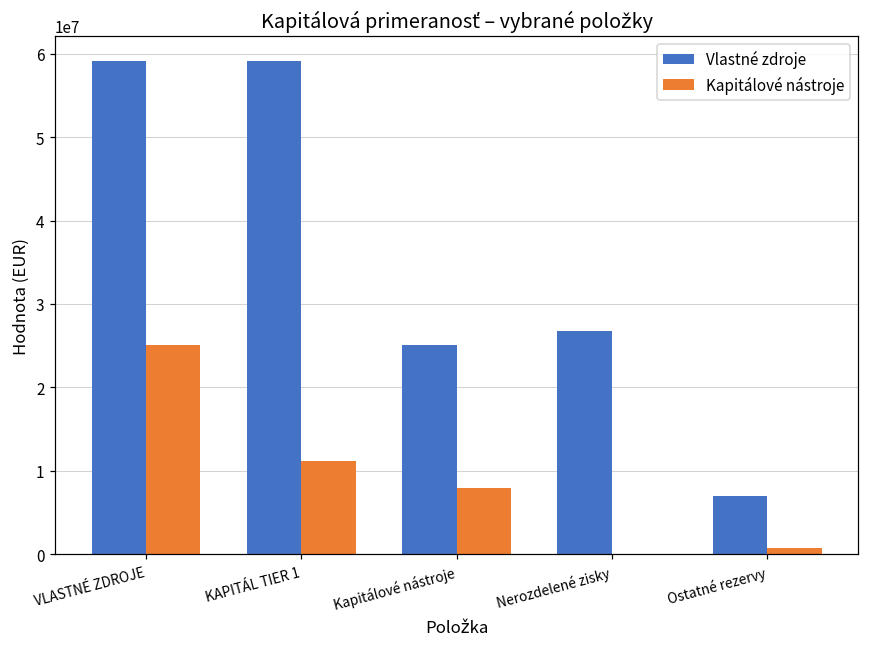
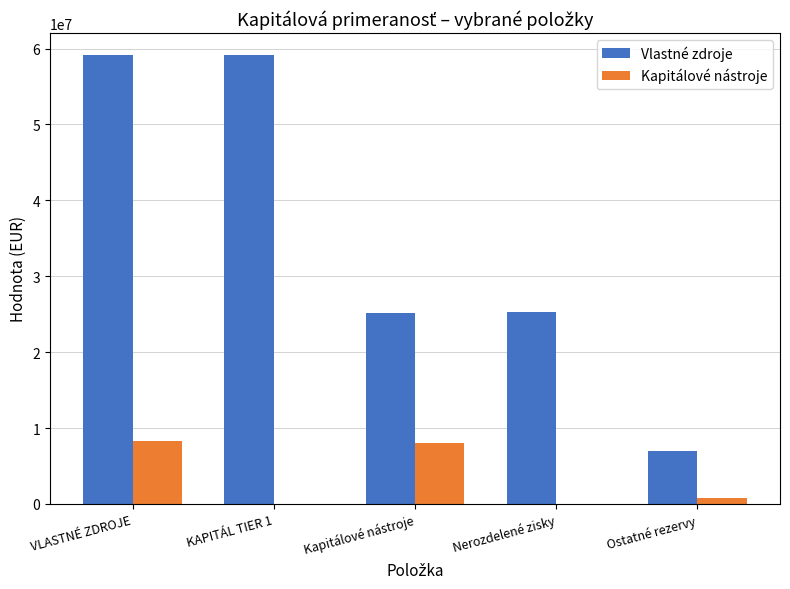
Kapitálové nástroje, VLASTNÉ ZDROJE: 25000000 -> 8000000
Kapitálové nástroje, KAPITÁL TIER 1: 11000000 -> 0
Vlastné zdroje, Nerozdelené zisky: 27000000 -> 25000000
